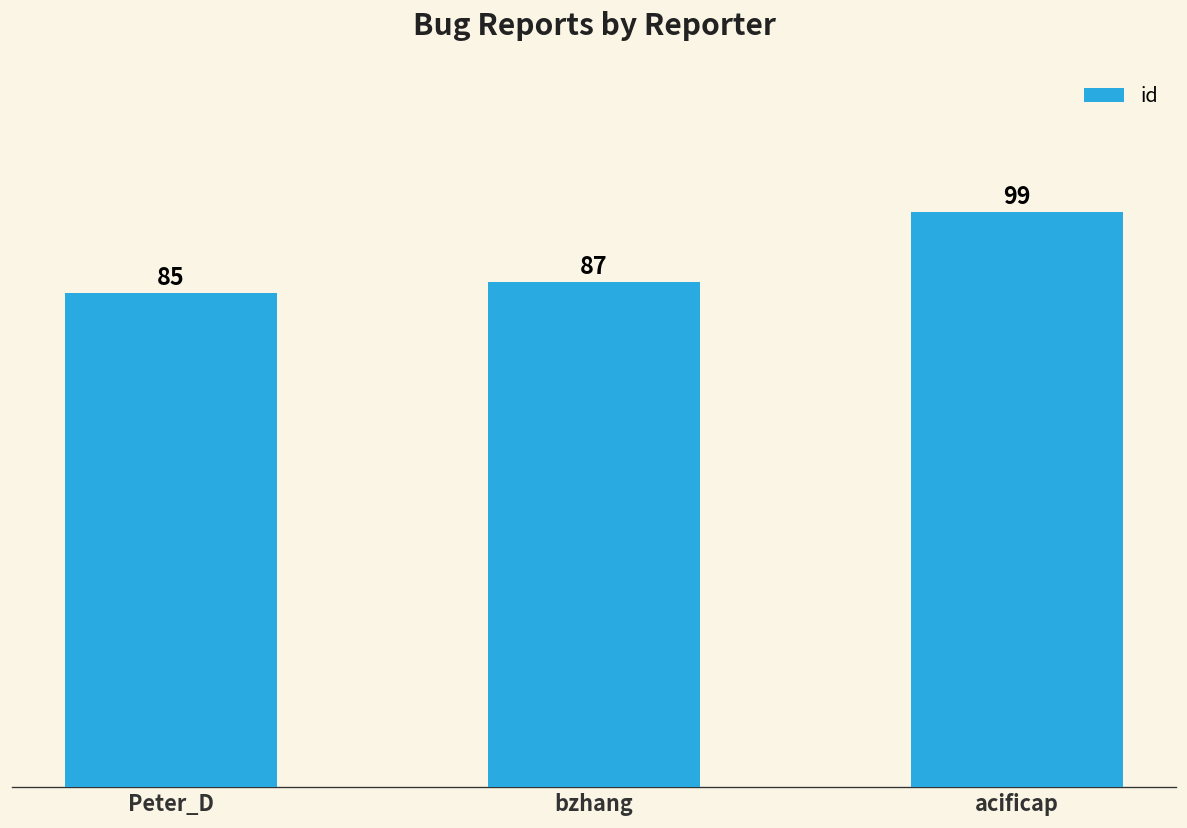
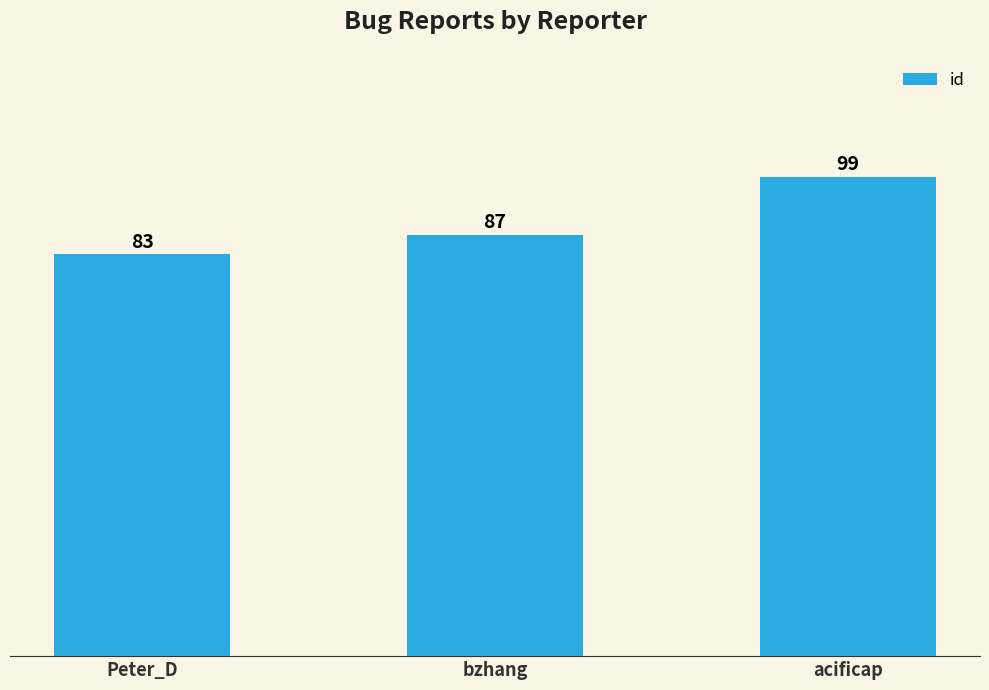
Peter_D: 85 -> 83
